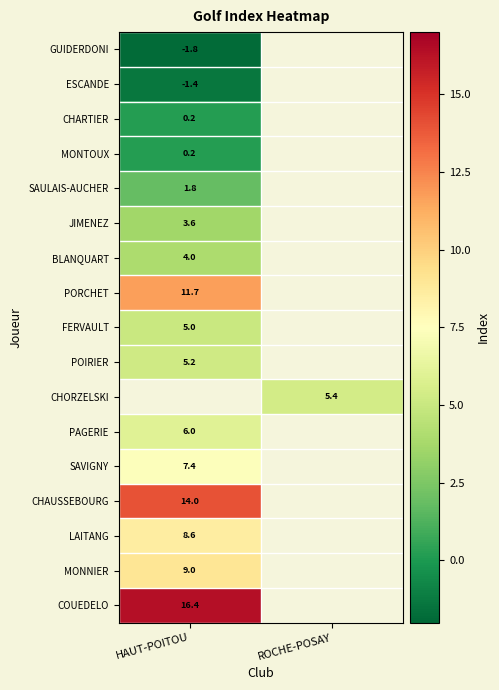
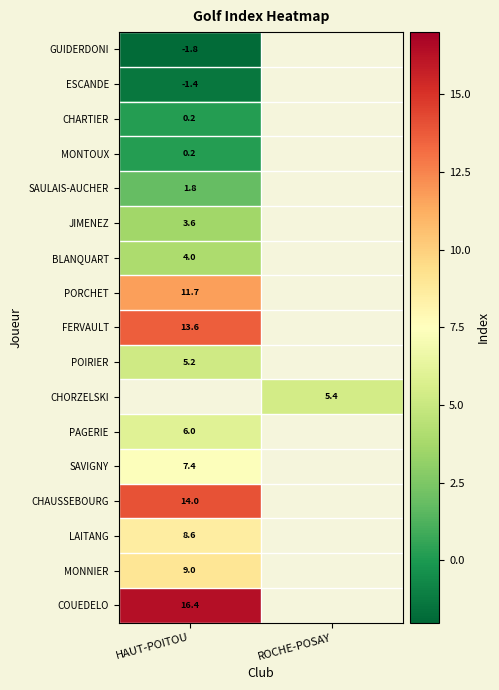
FERVAULT, HAUT-POITOU: 5.0 -> 13.6
